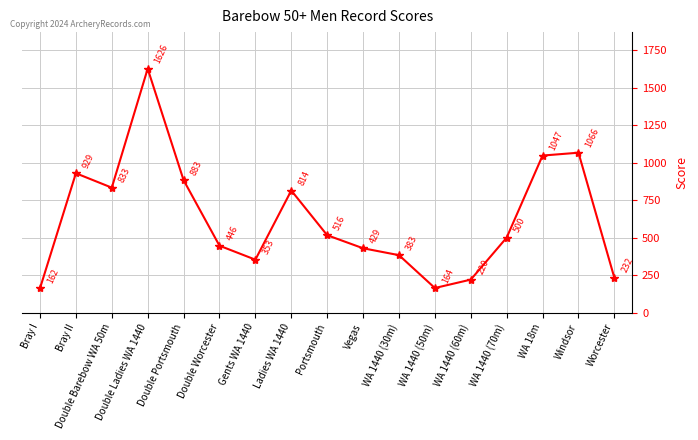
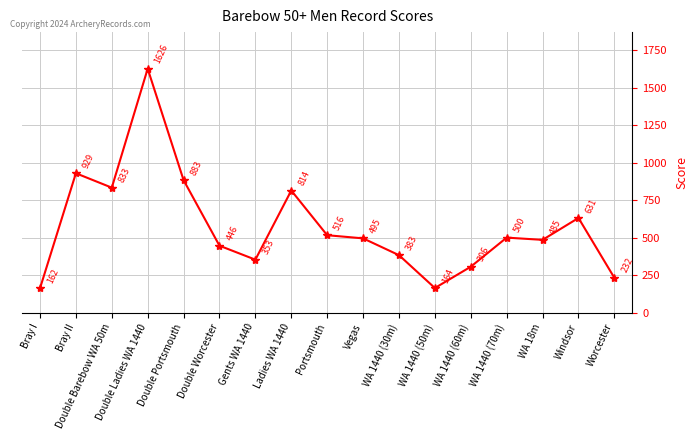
Vegas: 429 -> 495
WA 1440 (60m): 220 -> 306
WA 18m: 1047 -> 485
Windsor: 1066 -> 631
